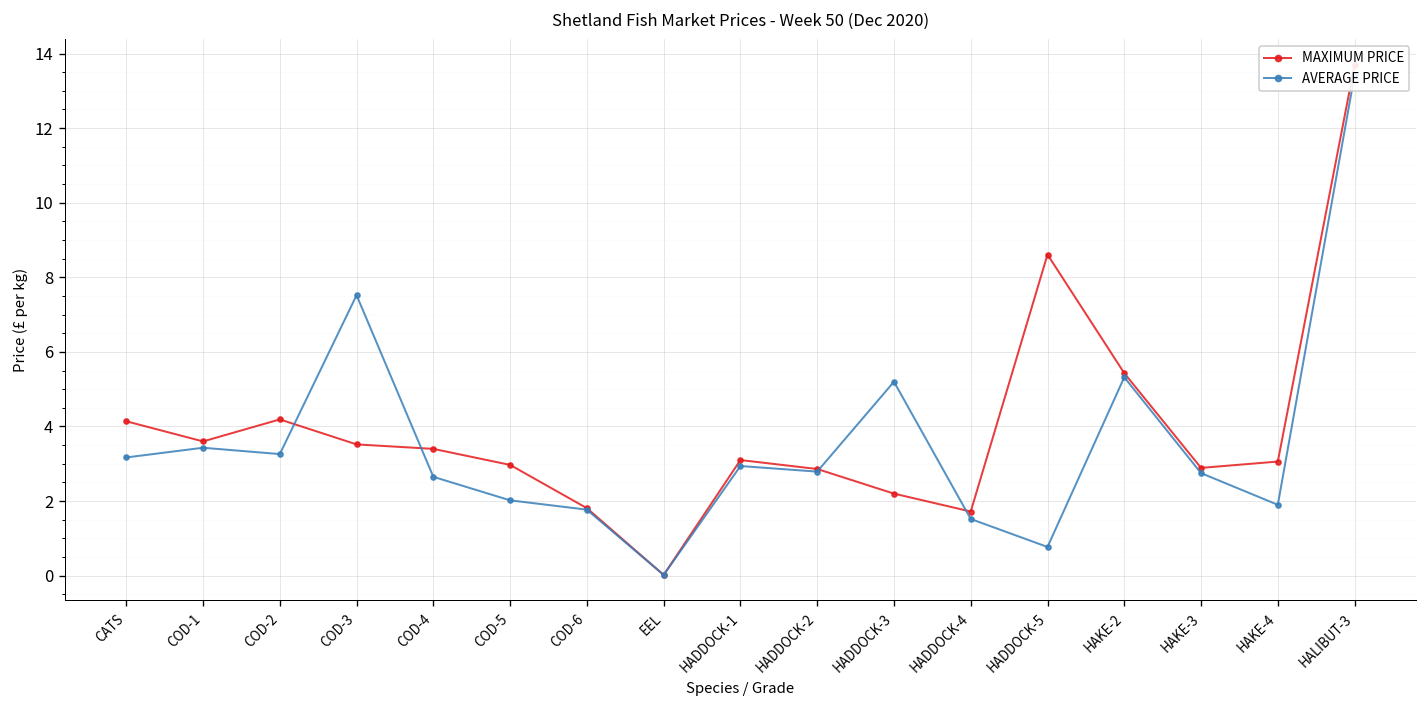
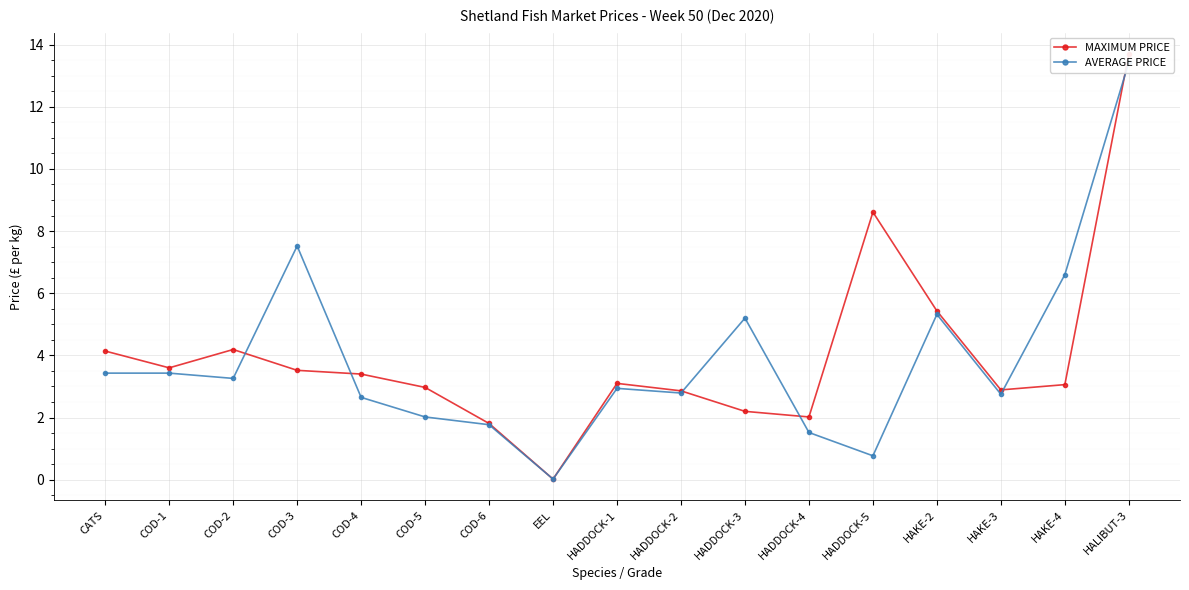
AVERAGE PRICE, CATS: 3.2 -> 3.4
MAXIMUM PRICE, HADDOCK-4: 1.7 -> 2.0
AVERAGE PRICE, HAKE-4: 1.9 -> 6.6
